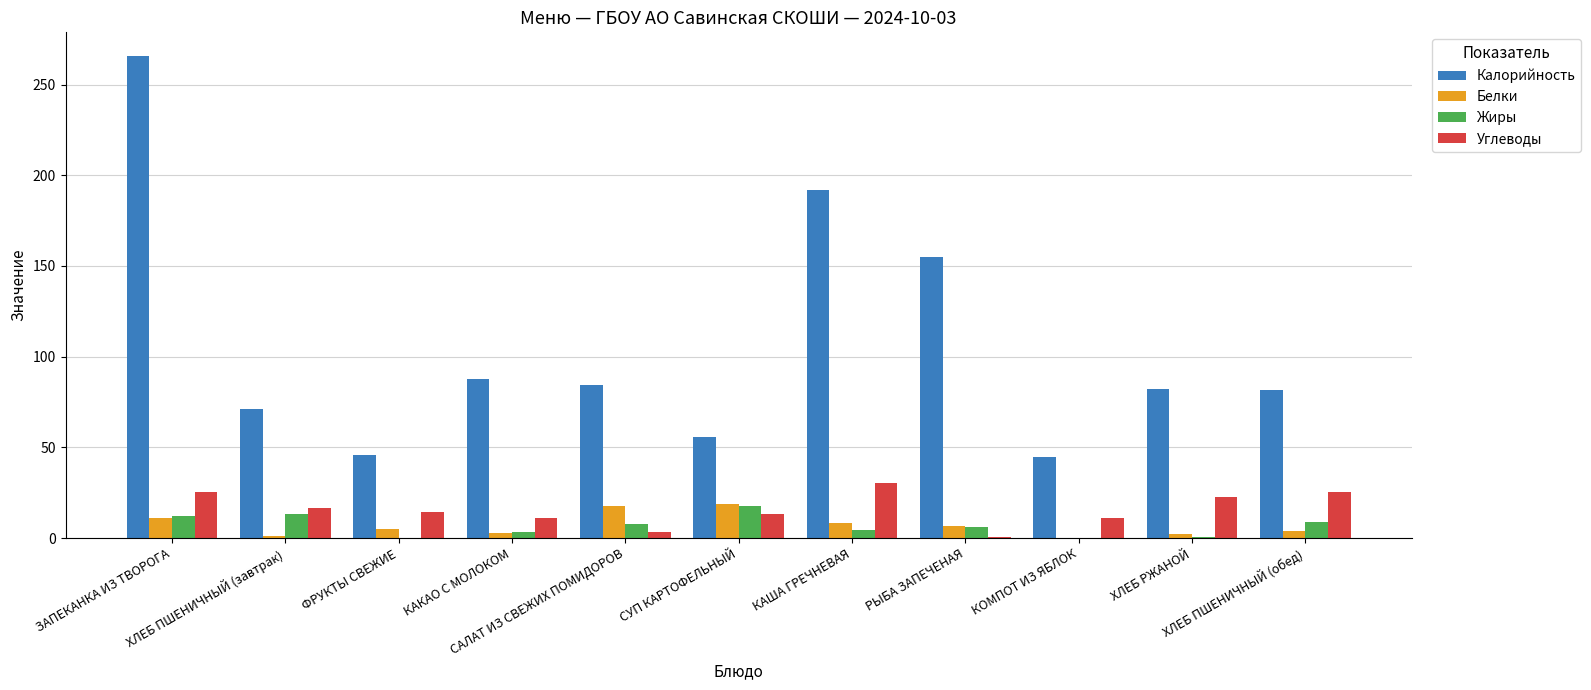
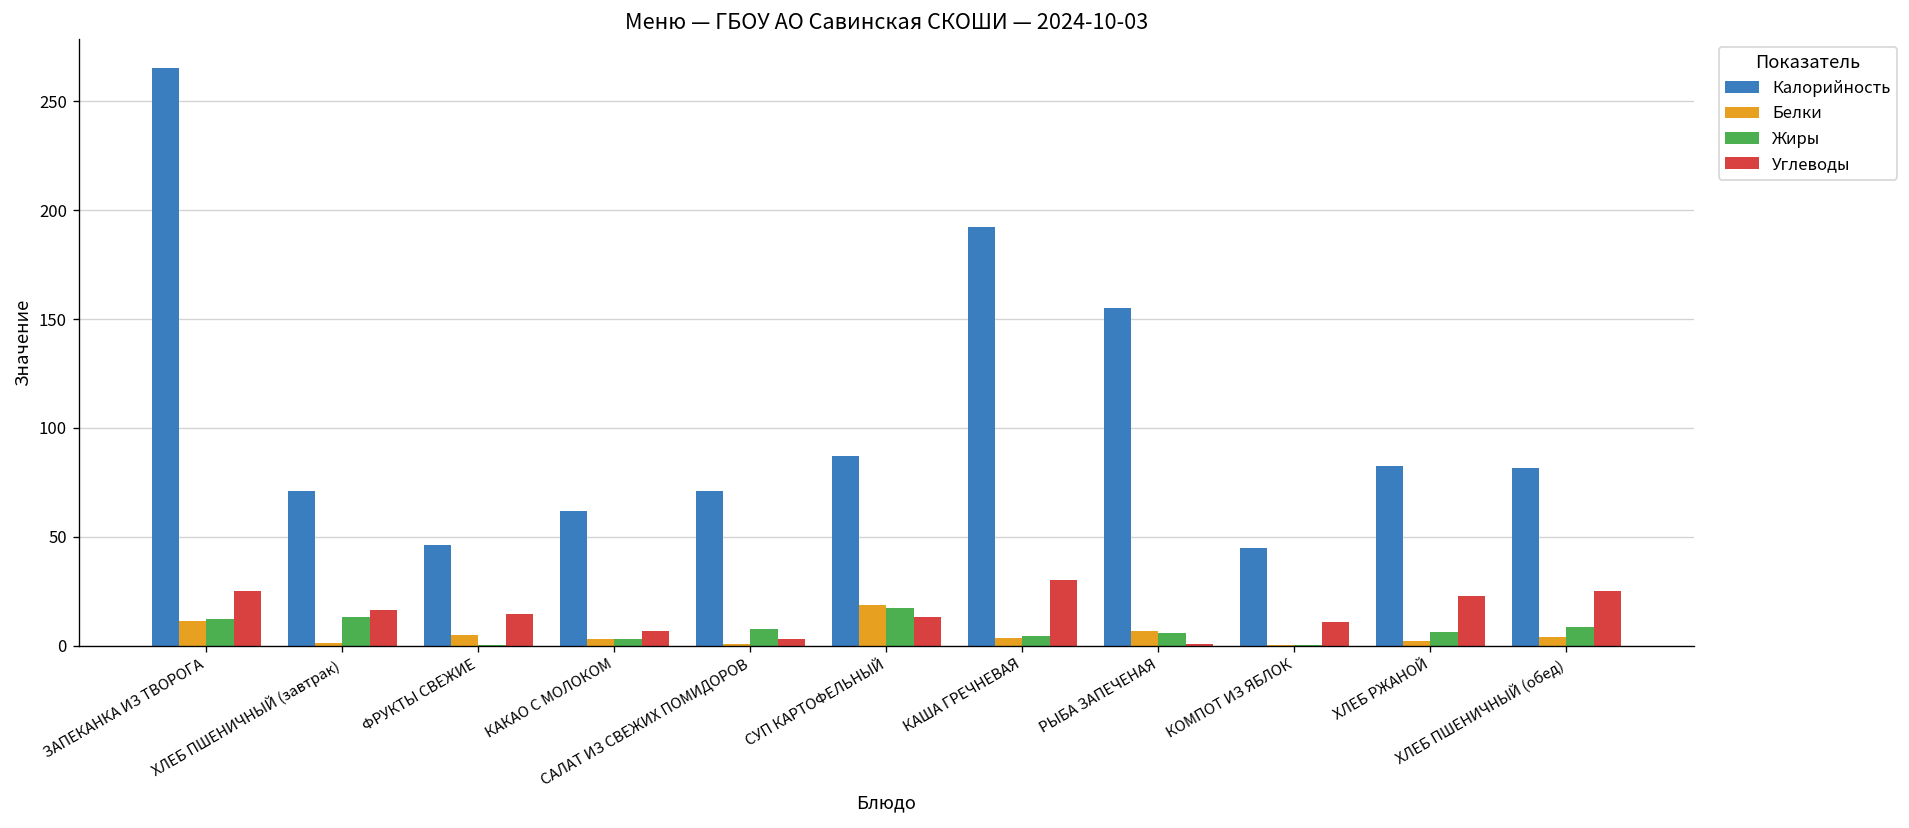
Калорийность, КАКАО С МОЛОКОМ: 88 -> 62
Углеводы, КАКАО С МОЛОКОМ: 11 -> 7
Калорийность, САЛАТ ИЗ СВЕЖИХ ПОМИДОРОВ: 84 -> 71
Белки, САЛАТ ИЗ СВЕЖИХ ПОМИДОРОВ: 18 -> 1
Калорийность, СУП КАРТОФЕЛЬНЫЙ: 56 -> 87
Белки, КАША ГРЕЧНЕВАЯ: 8 -> 3
Жиры, ХЛЕБ РЖАНОЙ: 0 -> 6
